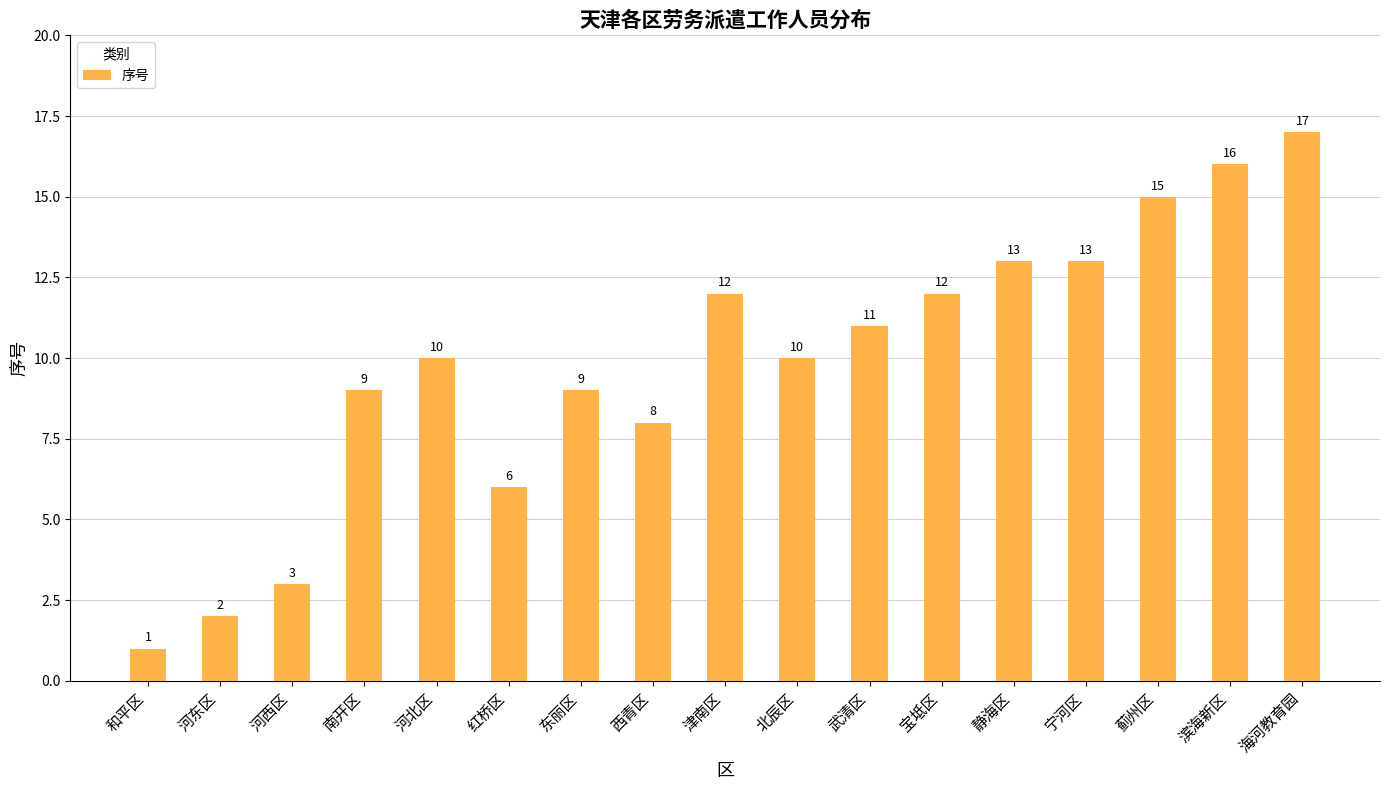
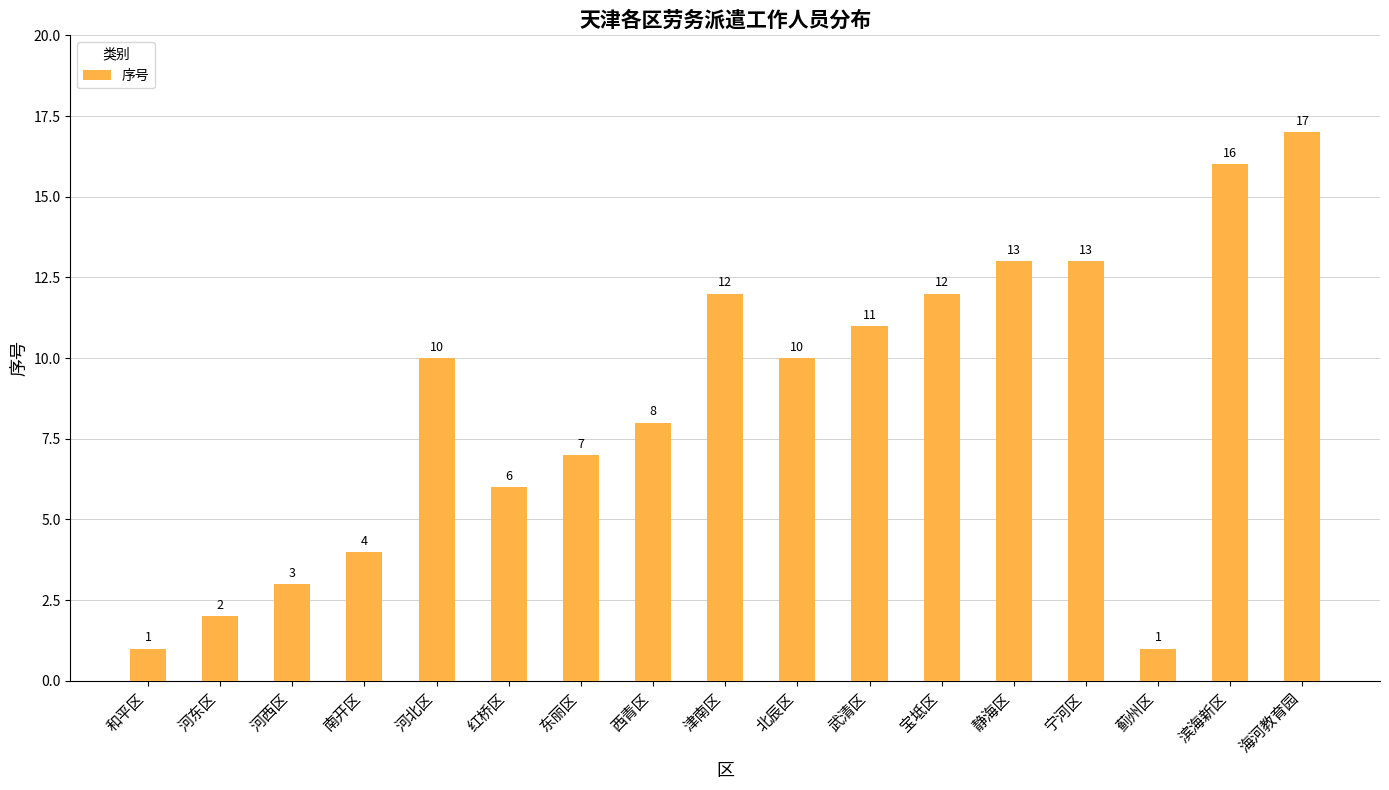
南开区: 9 -> 4
东丽区: 9 -> 7
蓟州区: 15 -> 1
